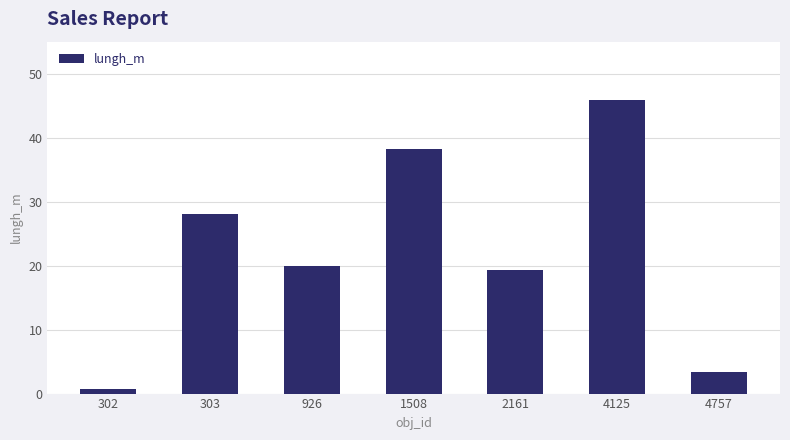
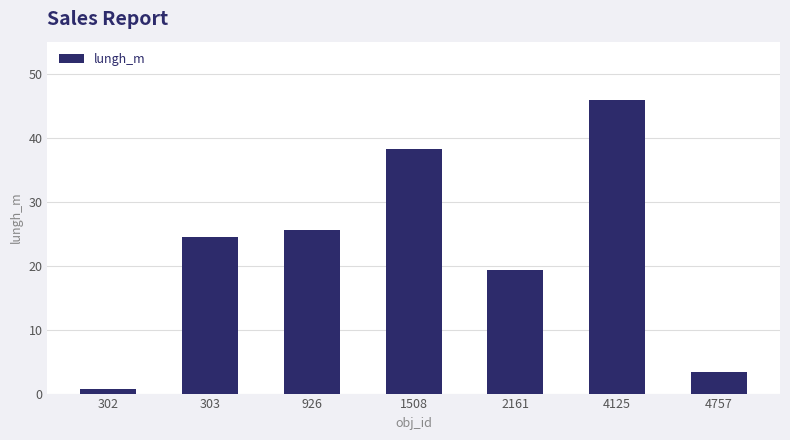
303: 28 -> 24
926: 20 -> 26
